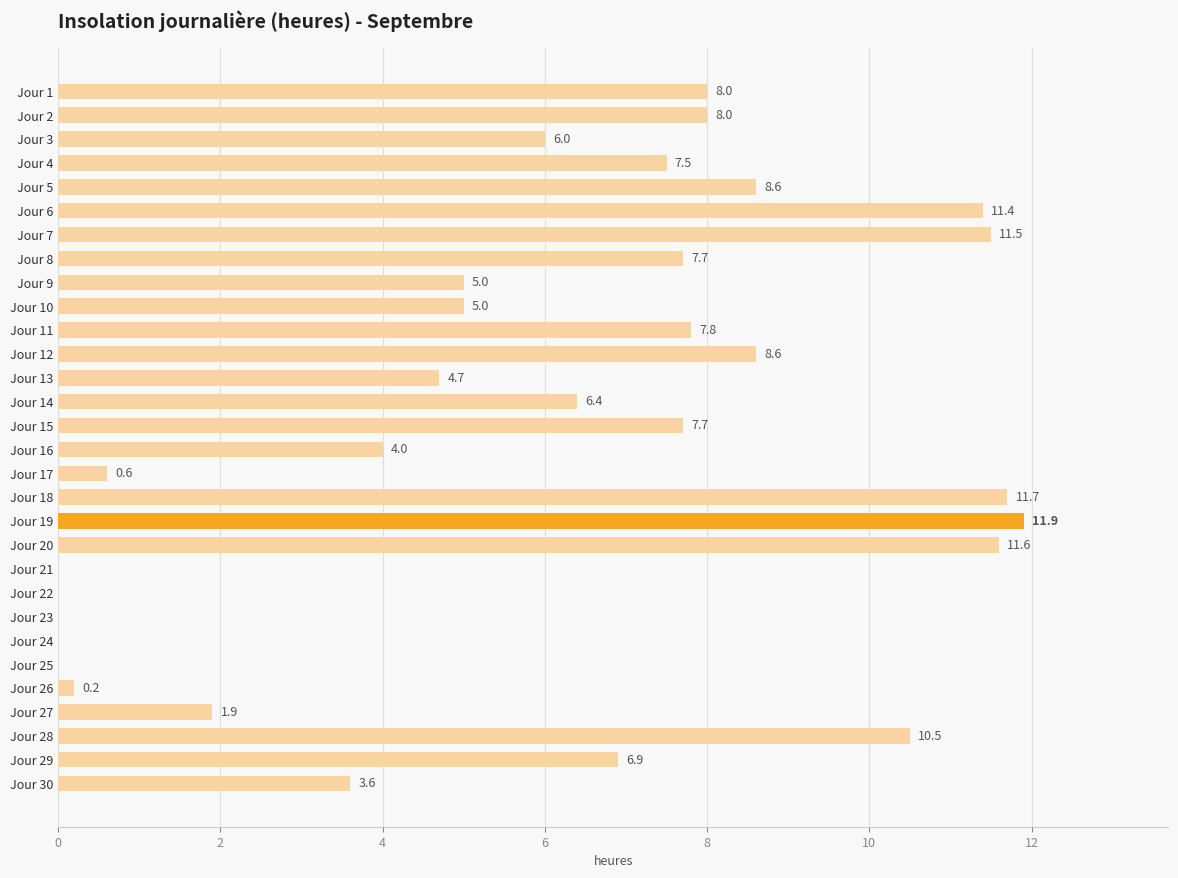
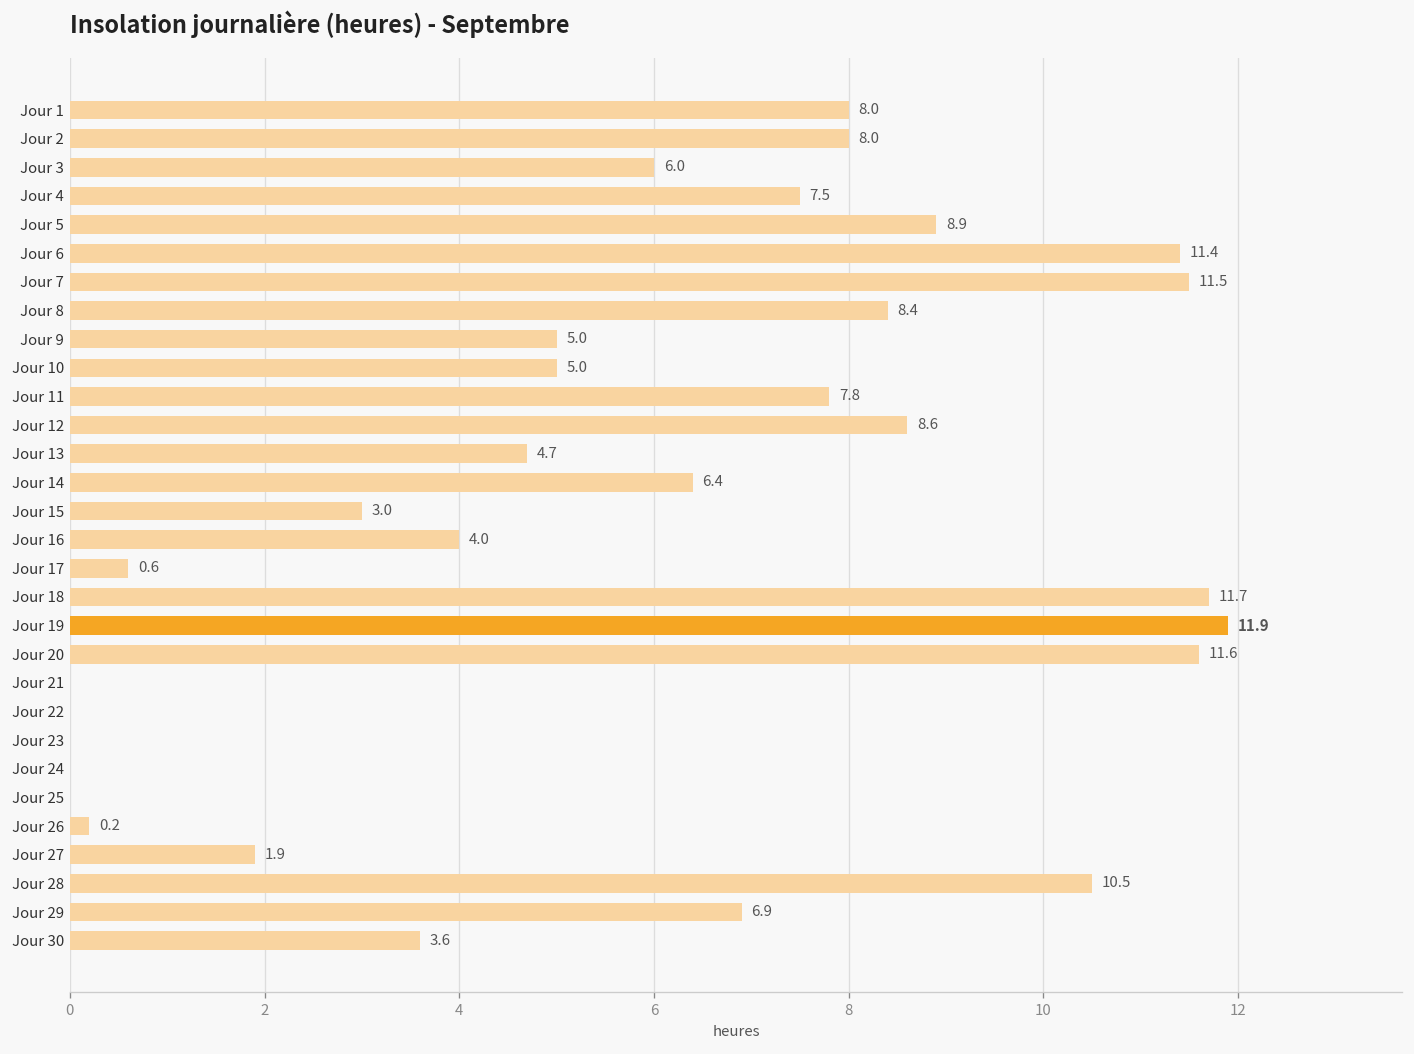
Jour 5: 8.6 -> 8.9
Jour 8: 7.7 -> 8.4
Jour 15: 7.7 -> 3.0
